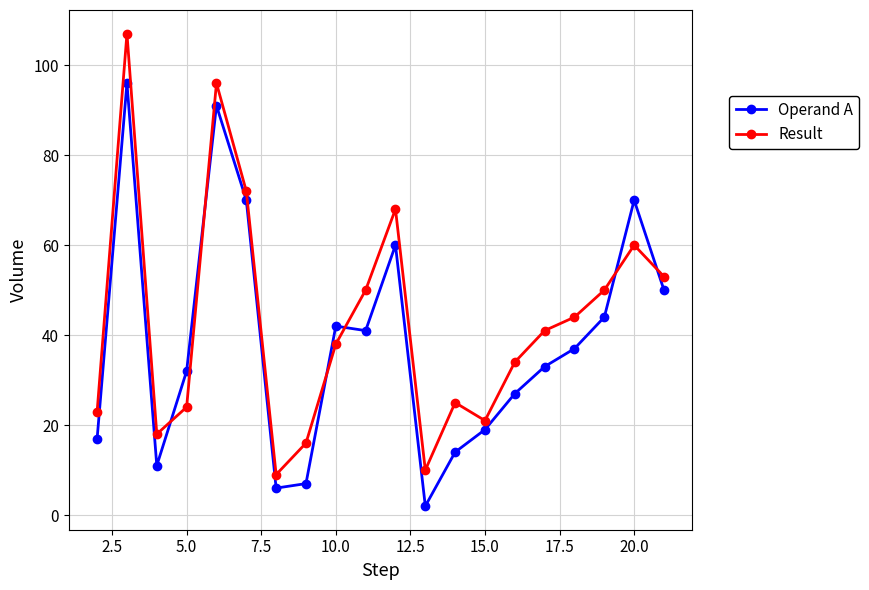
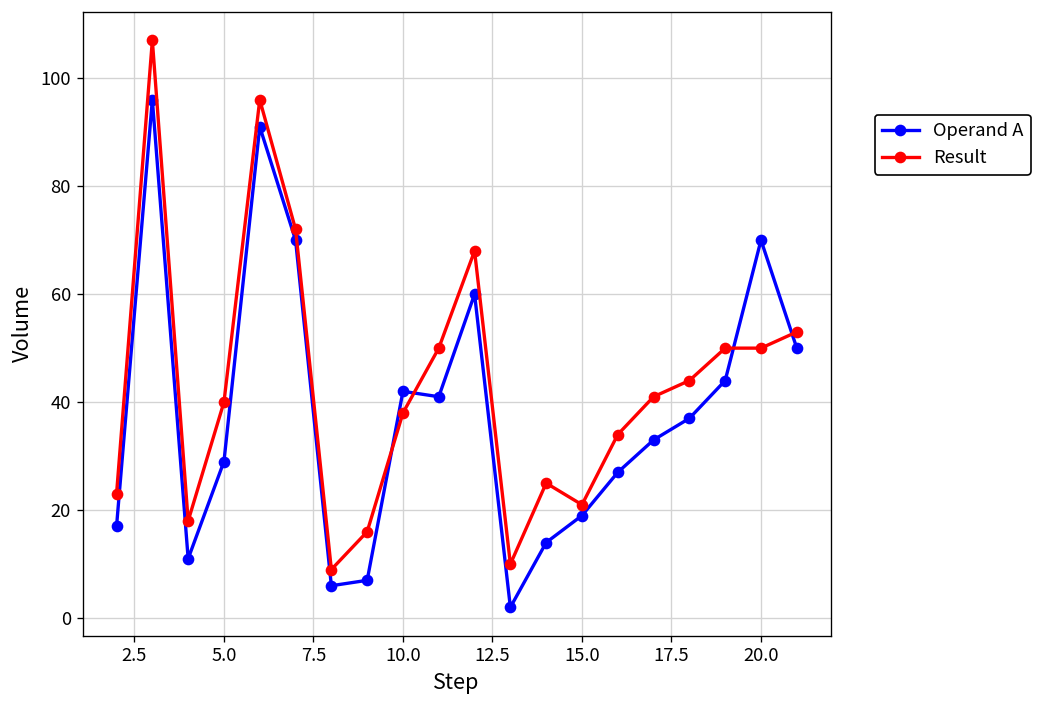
Operand A, 5.0: 32 -> 29
Result, 5.0: 24 -> 40
Result, 20.0: 60 -> 50
